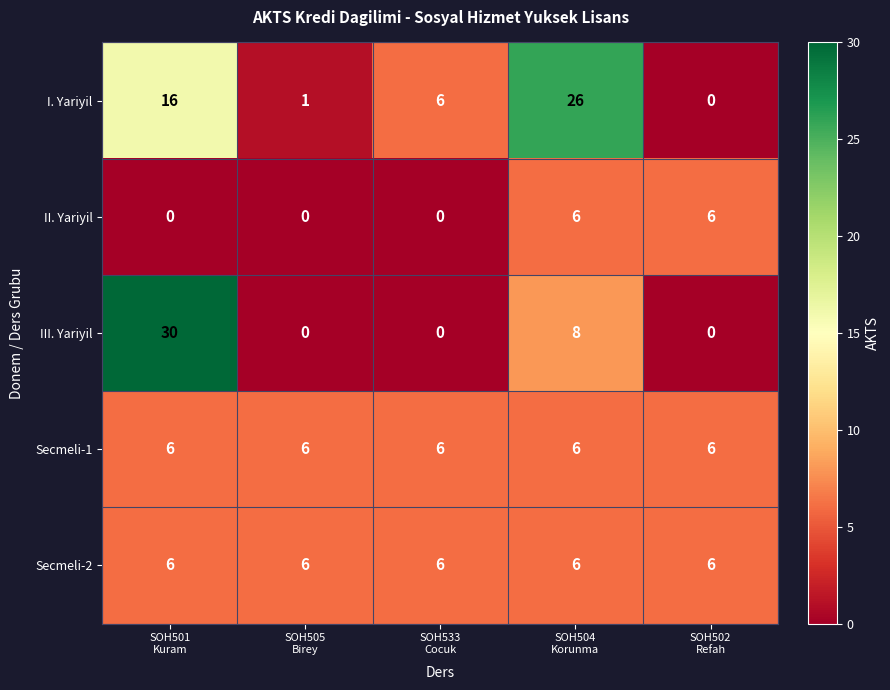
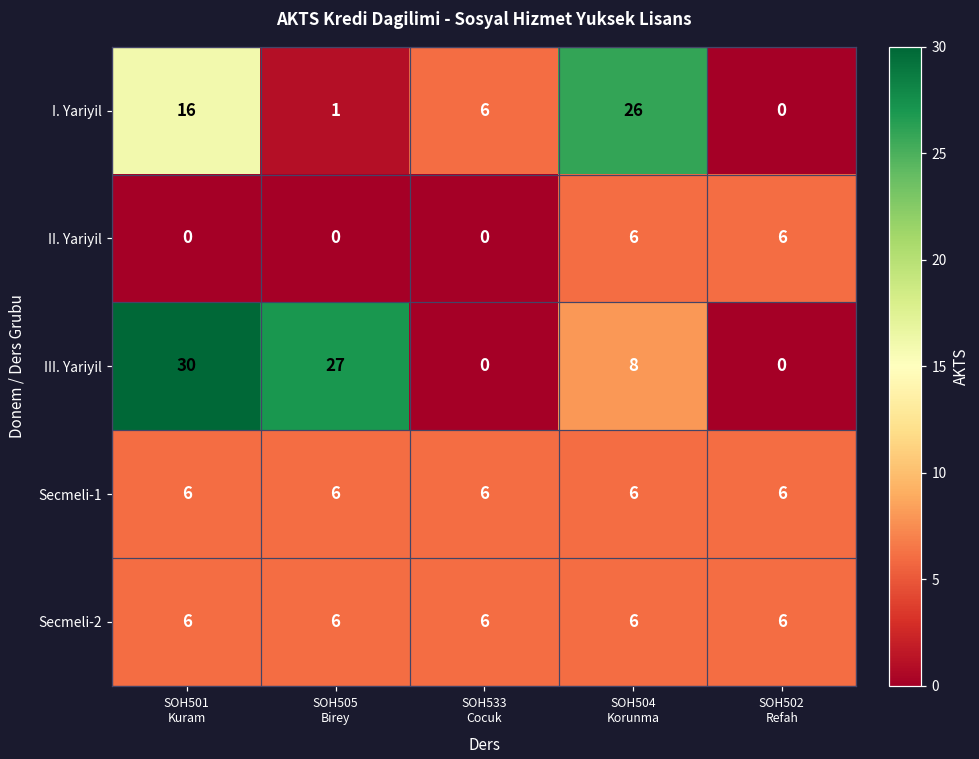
III. Yariyil, SOH505 Birey: 0 -> 27
